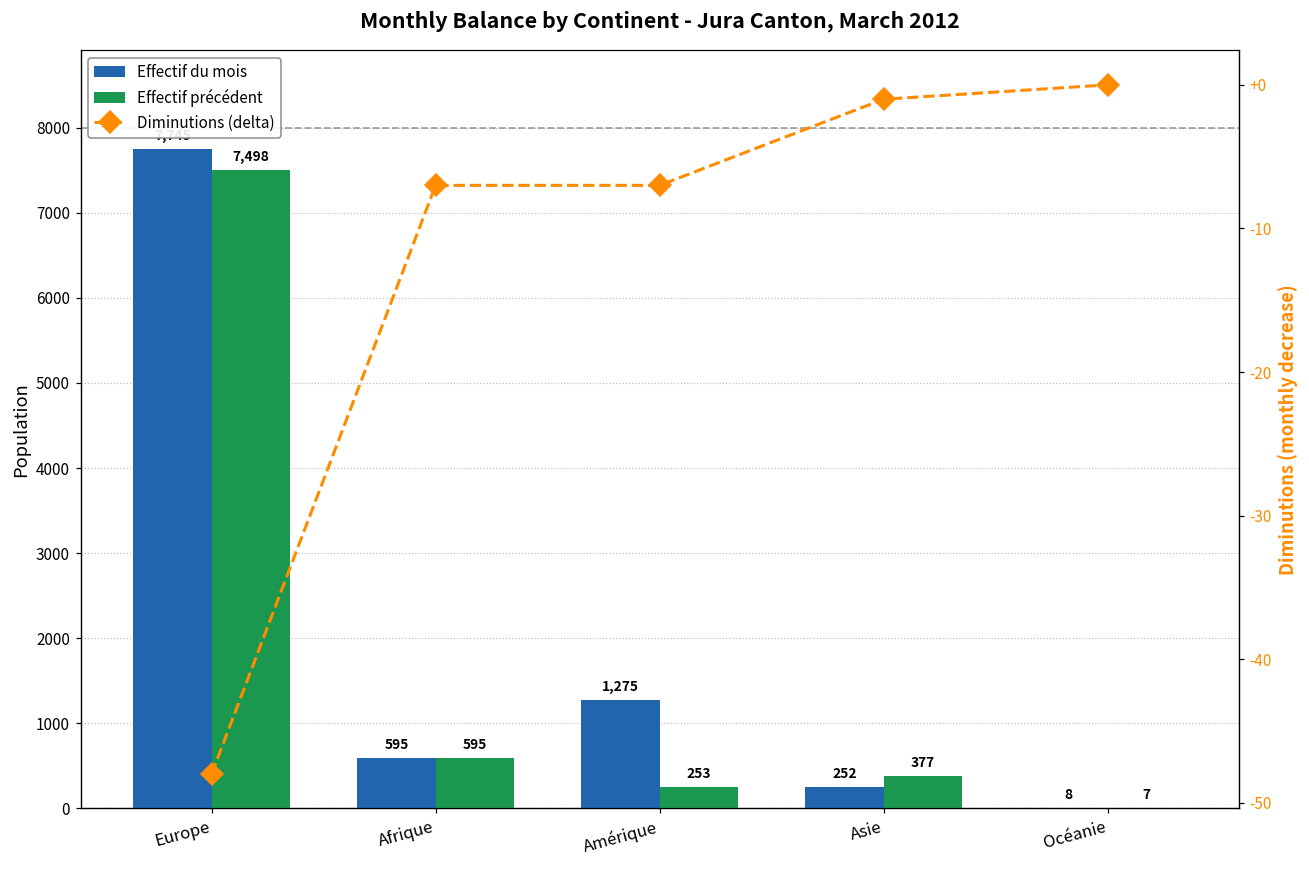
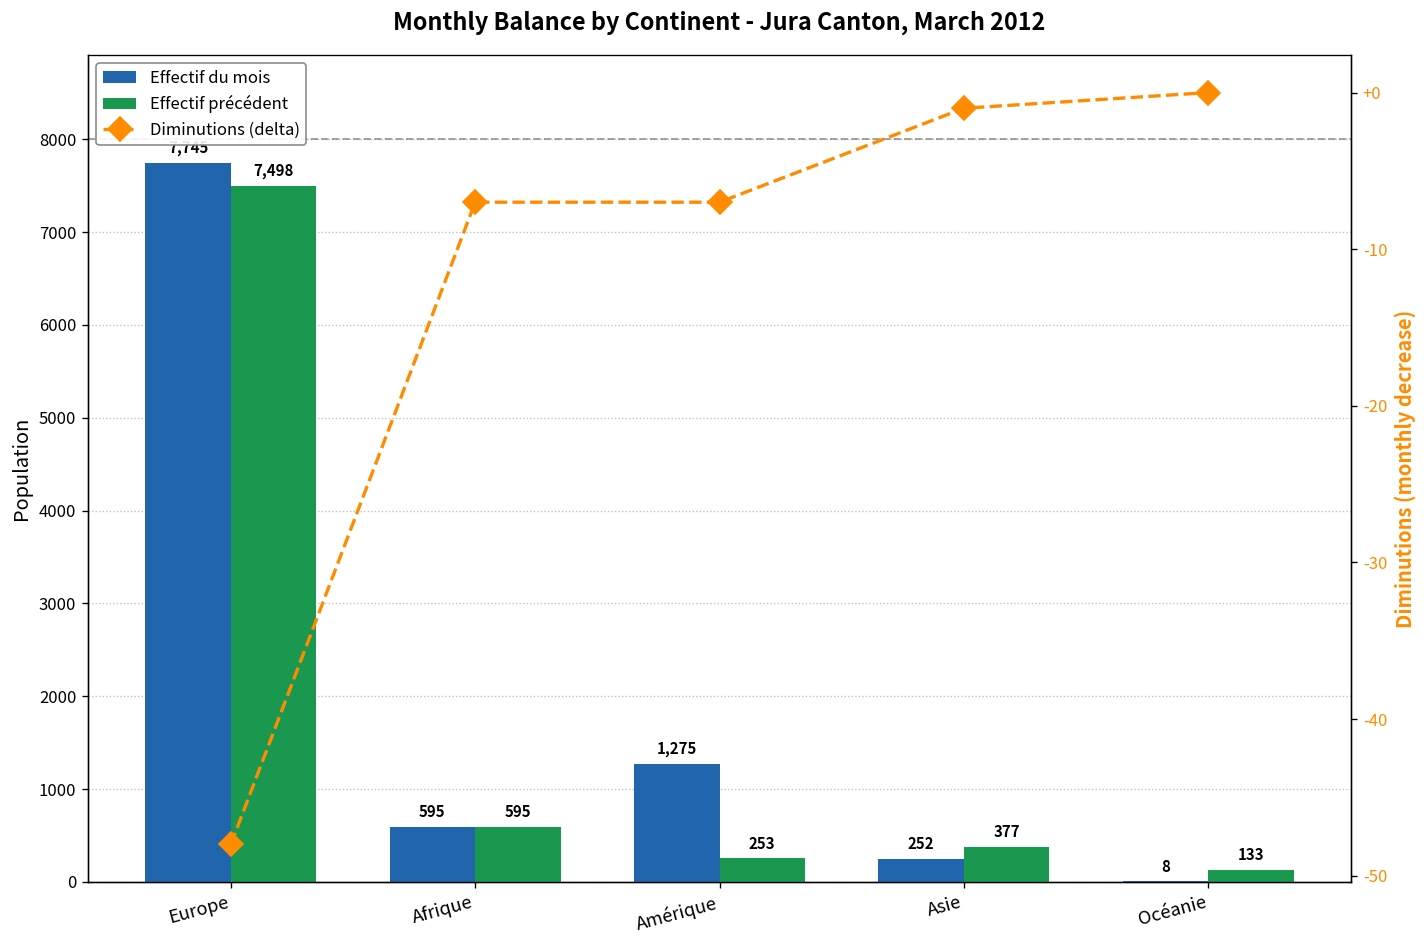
Effectif précédent, Océanie: 7 -> 133
